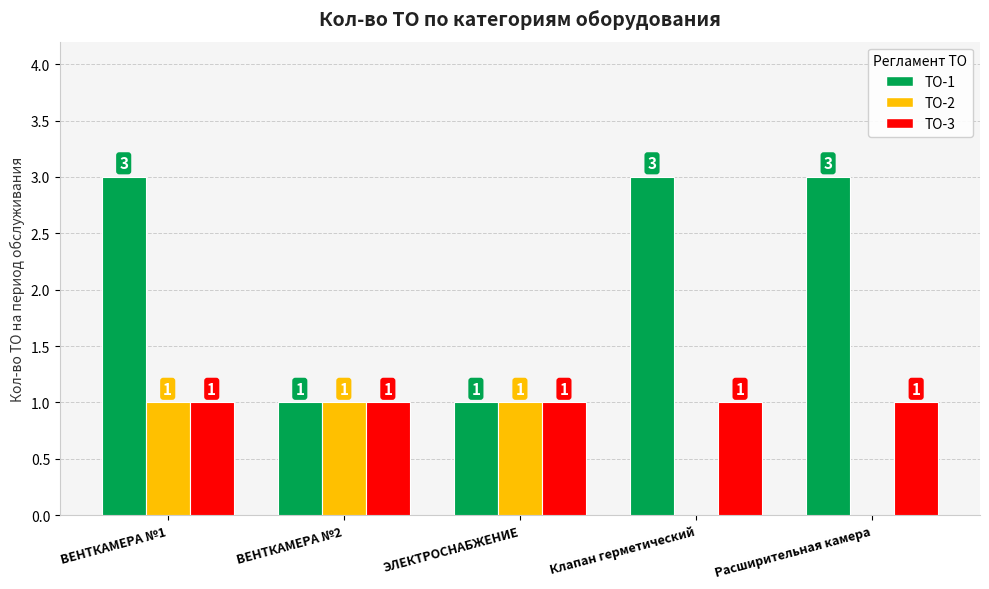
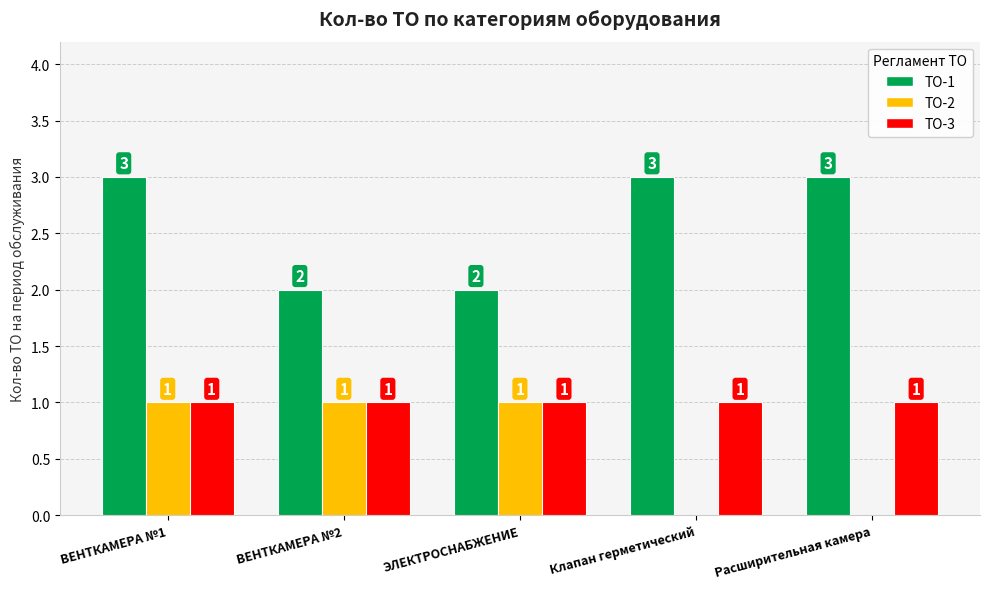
ТО-1, ВЕНТКАМЕРА №2: 1 -> 2
ТО-1, ЭЛЕКТРОСНАБЖЕНИЕ: 1 -> 2
